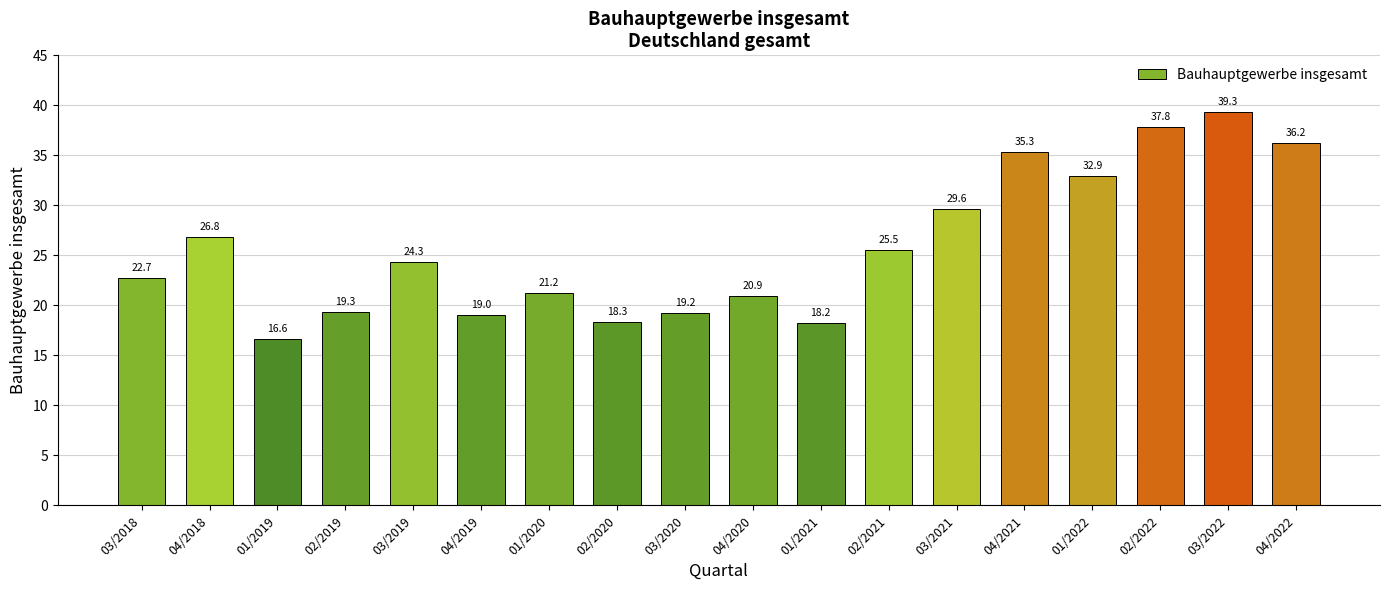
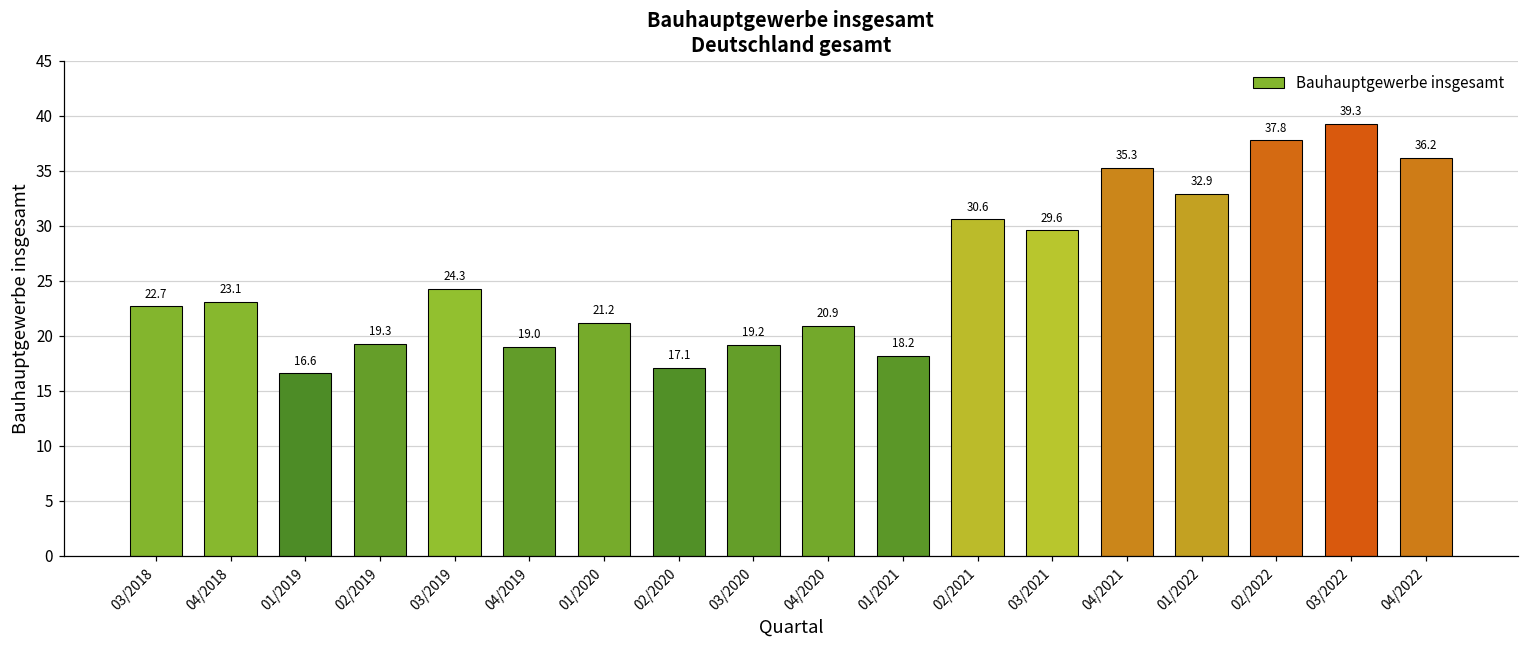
04/2018: 26.8 -> 23.1
02/2020: 18.3 -> 17.1
02/2021: 25.5 -> 30.6
